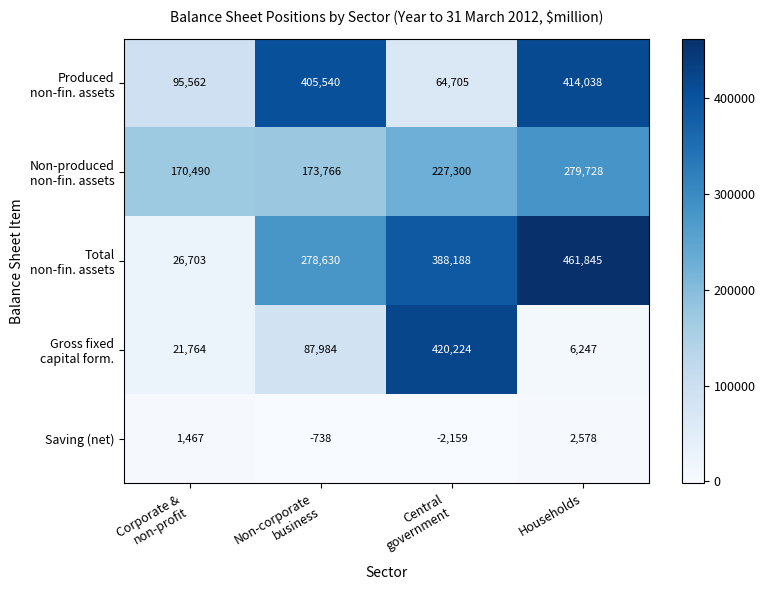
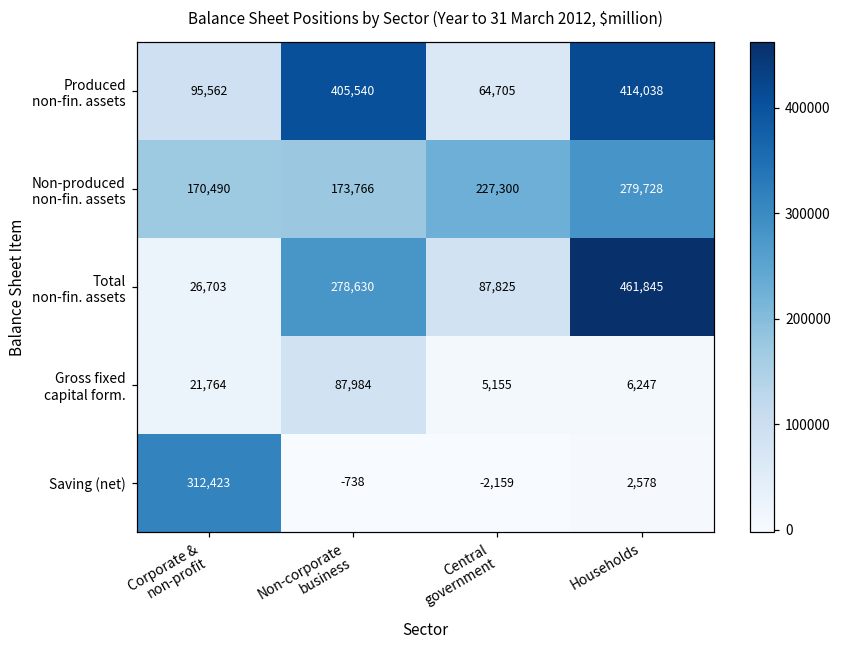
Total non-fin. assets, Central government: 388,188 -> 87,825
Gross fixed capital form., Central government: 420,224 -> 5,155
Saving (net), Corporate & non-profit: 1,467 -> 312,423
